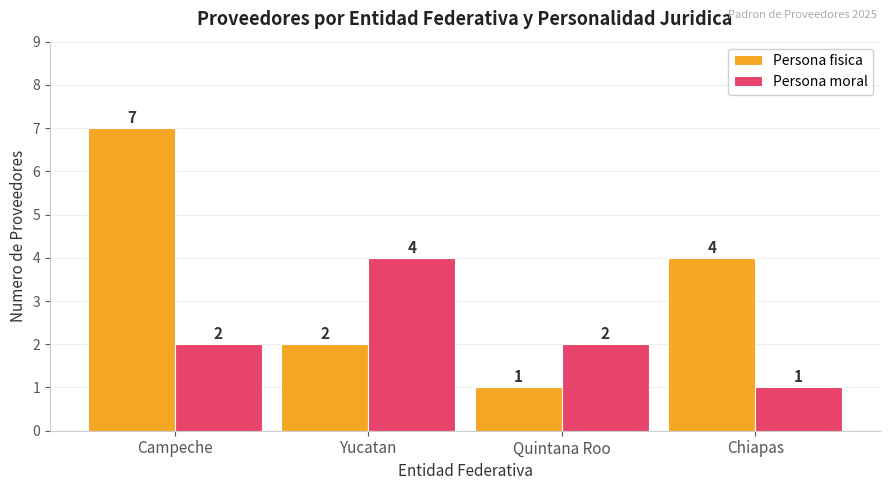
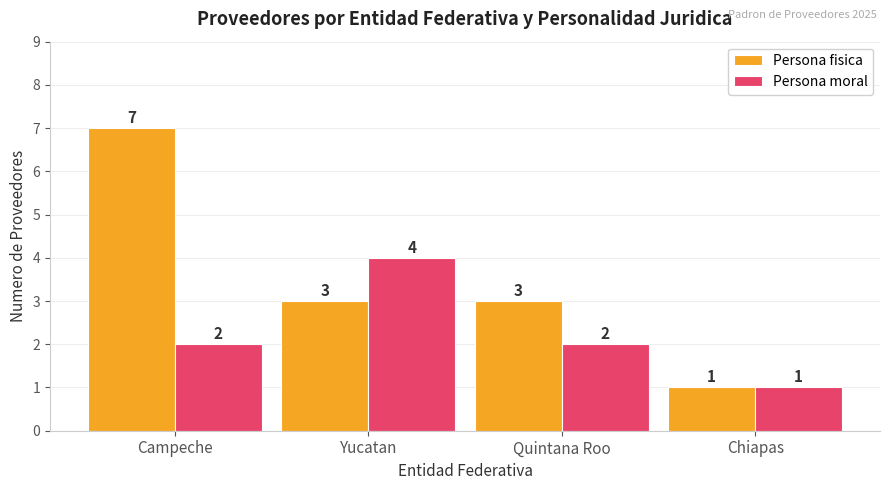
Persona fisica, Yucatan: 2 -> 3
Persona fisica, Quintana Roo: 1 -> 3
Persona fisica, Chiapas: 4 -> 1
